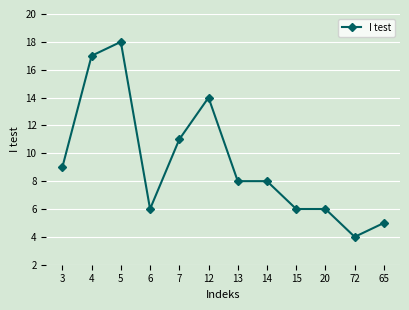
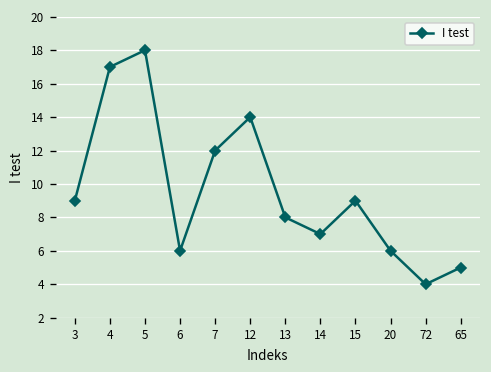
7: 11 -> 12
14: 8 -> 7
15: 6 -> 9
